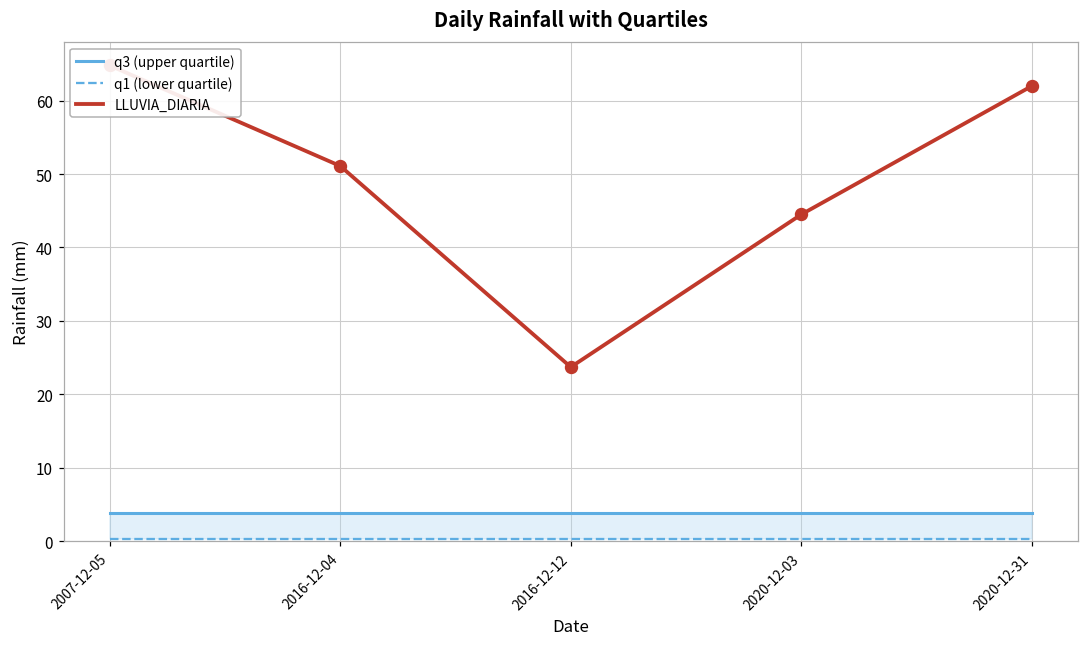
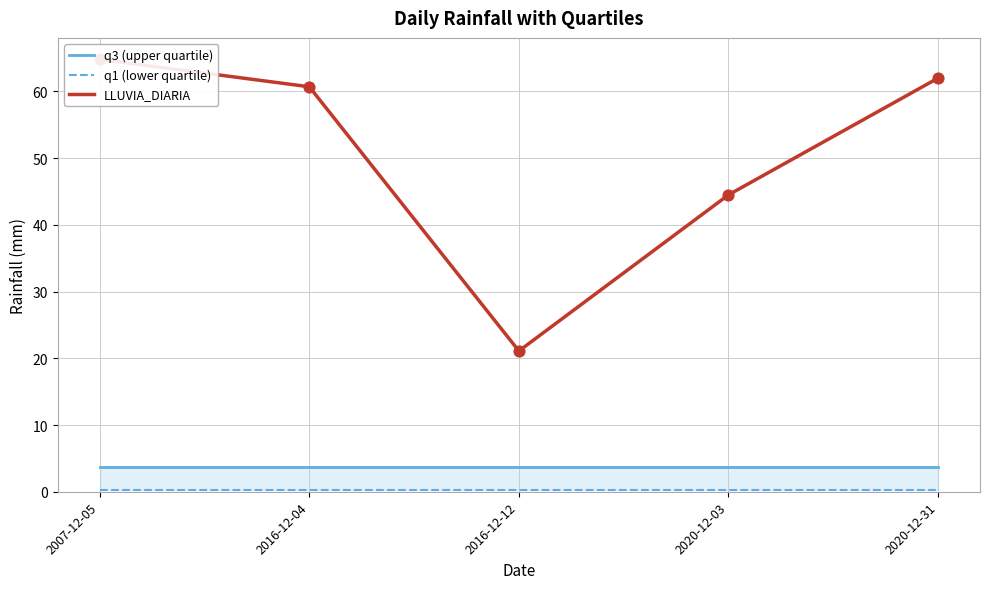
LLUVIA_DIARIA, 2016-12-04: 51 -> 61
LLUVIA_DIARIA, 2016-12-12: 24 -> 21
